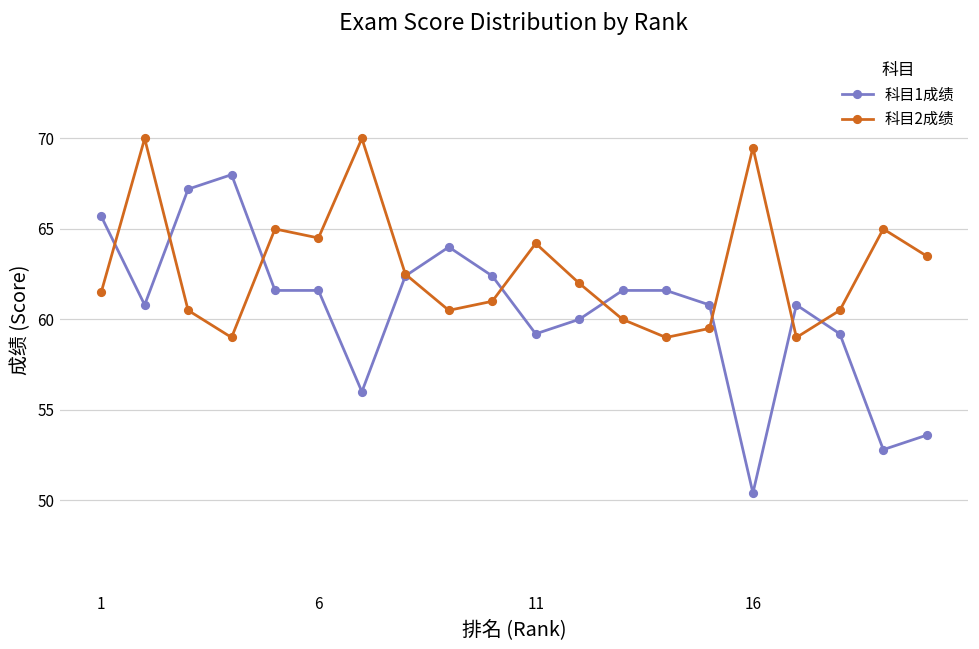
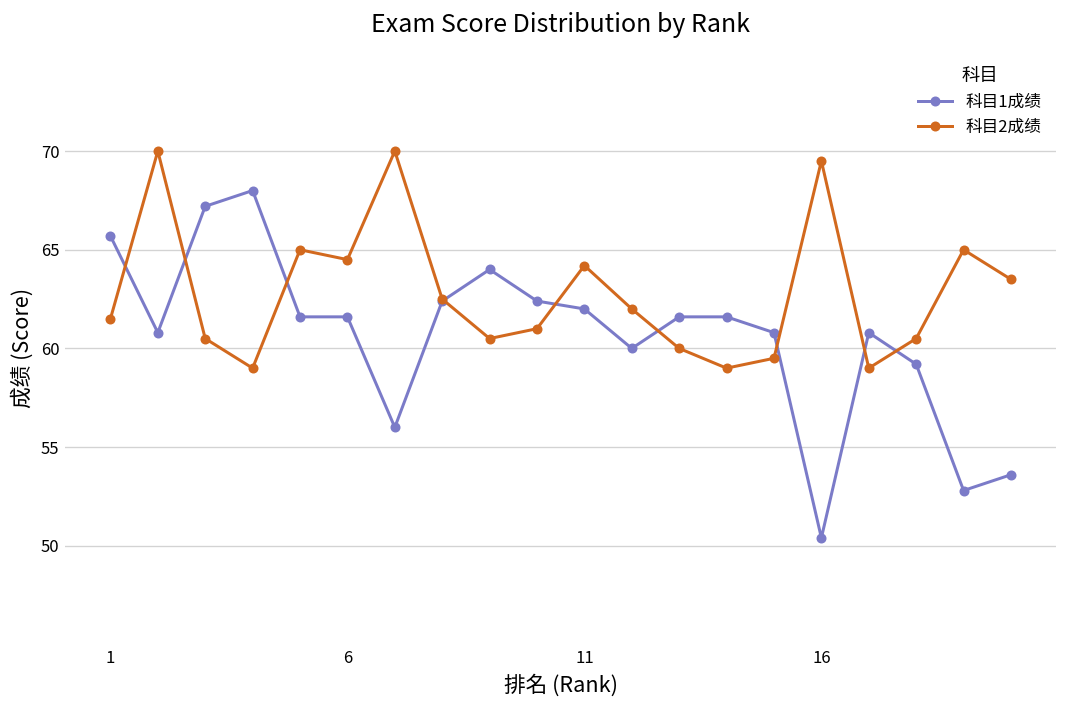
科目1成绩, 11: 59.2 -> 62.0
